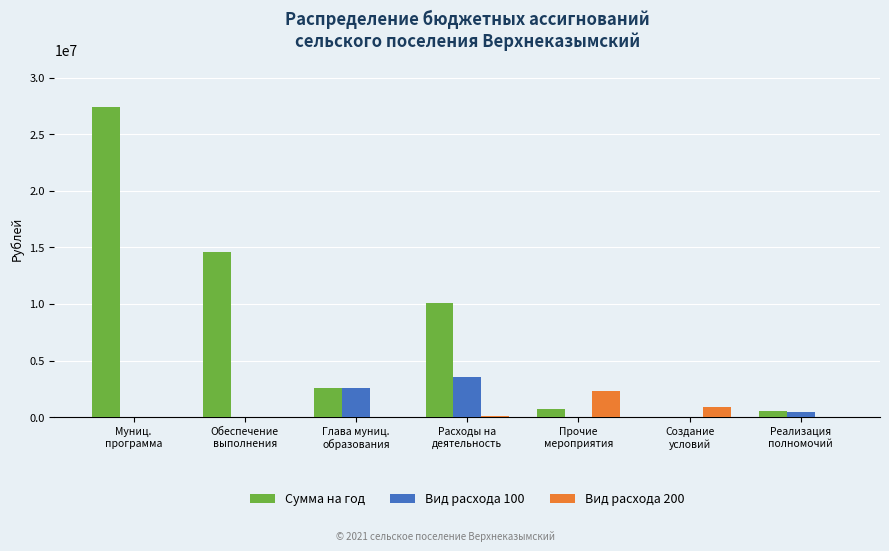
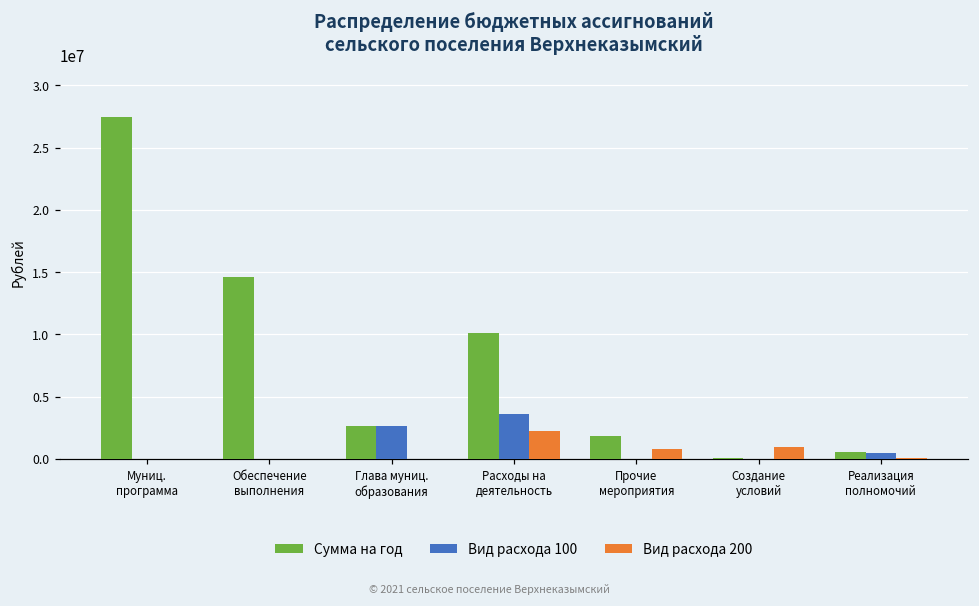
Вид расхода 200, Расходы на деятельность: 100000 -> 2200000
Сумма на год, Прочие мероприятия: 800000 -> 1900000
Вид расхода 200, Прочие мероприятия: 2300000 -> 700000
